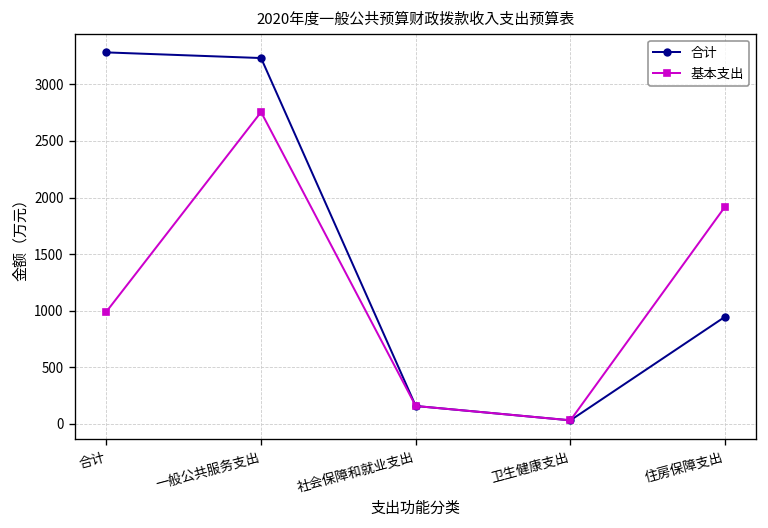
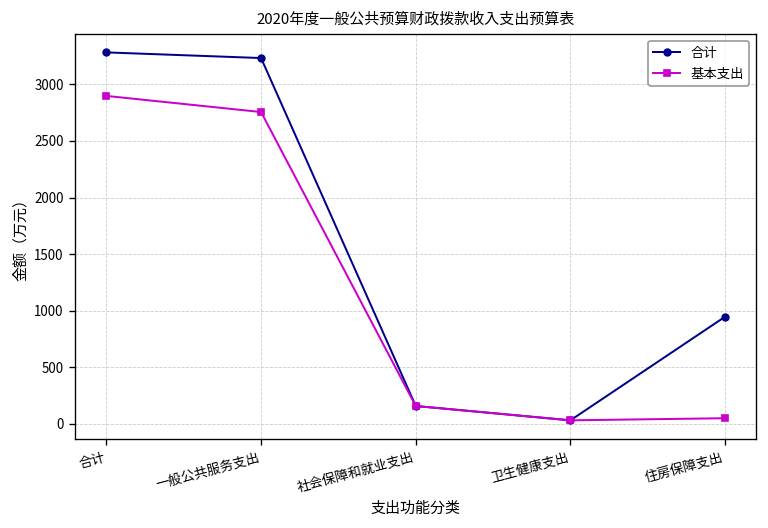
基本支出, 合计: 1000 -> 2900
基本支出, 住房保障支出: 1900 -> 0
